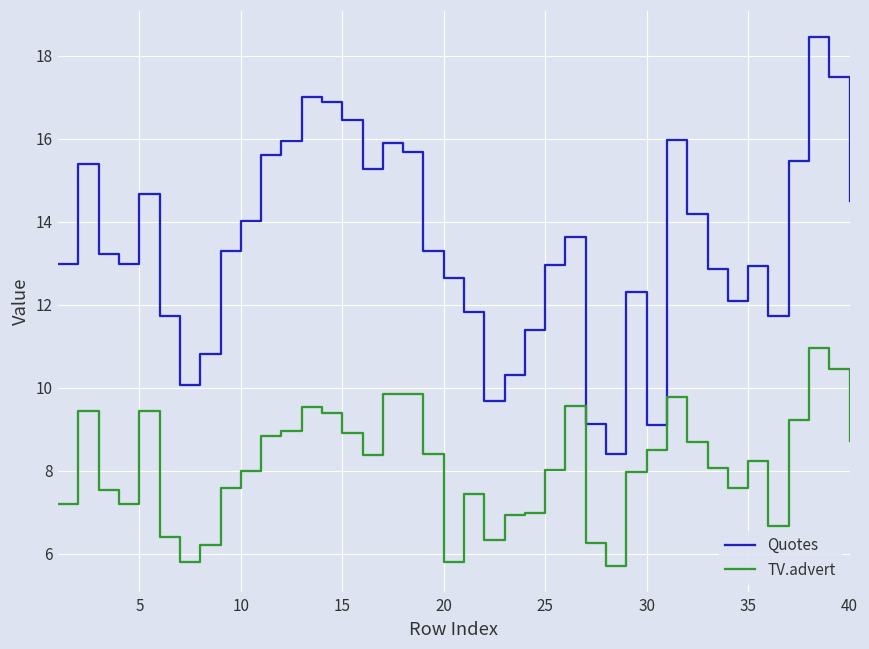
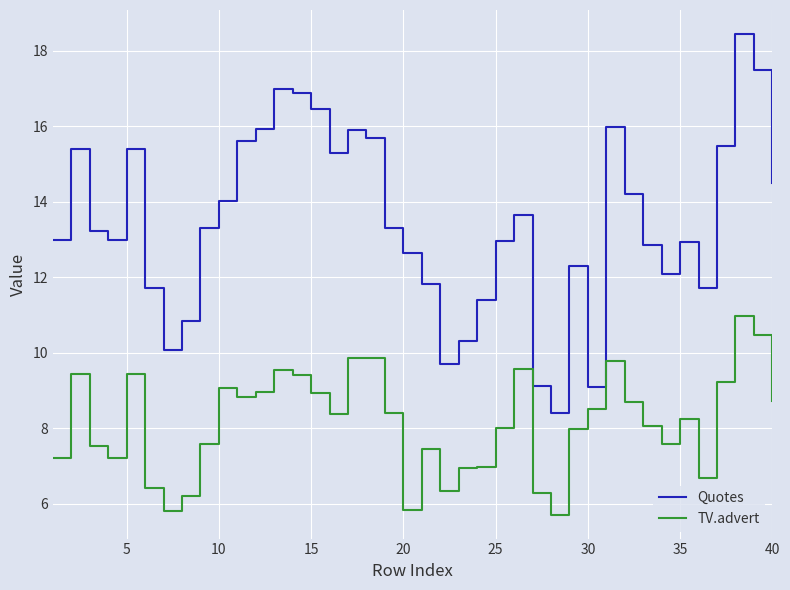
Quotes, 5: 14.7 -> 15.4
TV.advert, 10: 8.0 -> 9.0
